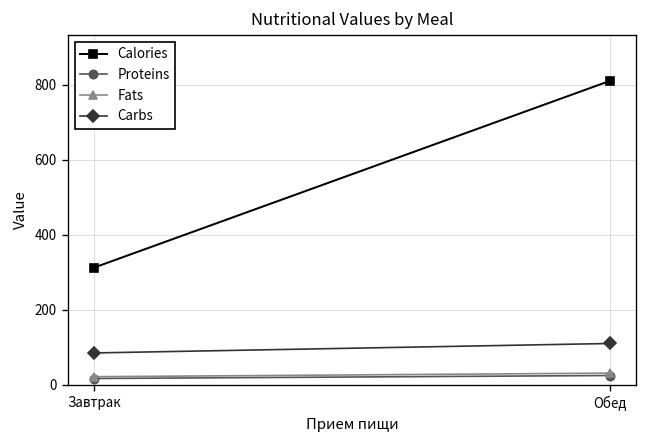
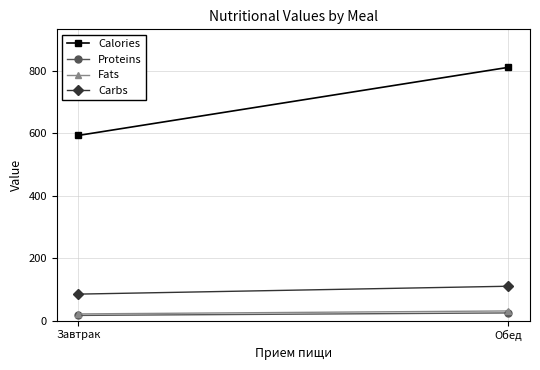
Calories, Завтрак: 310 -> 590
